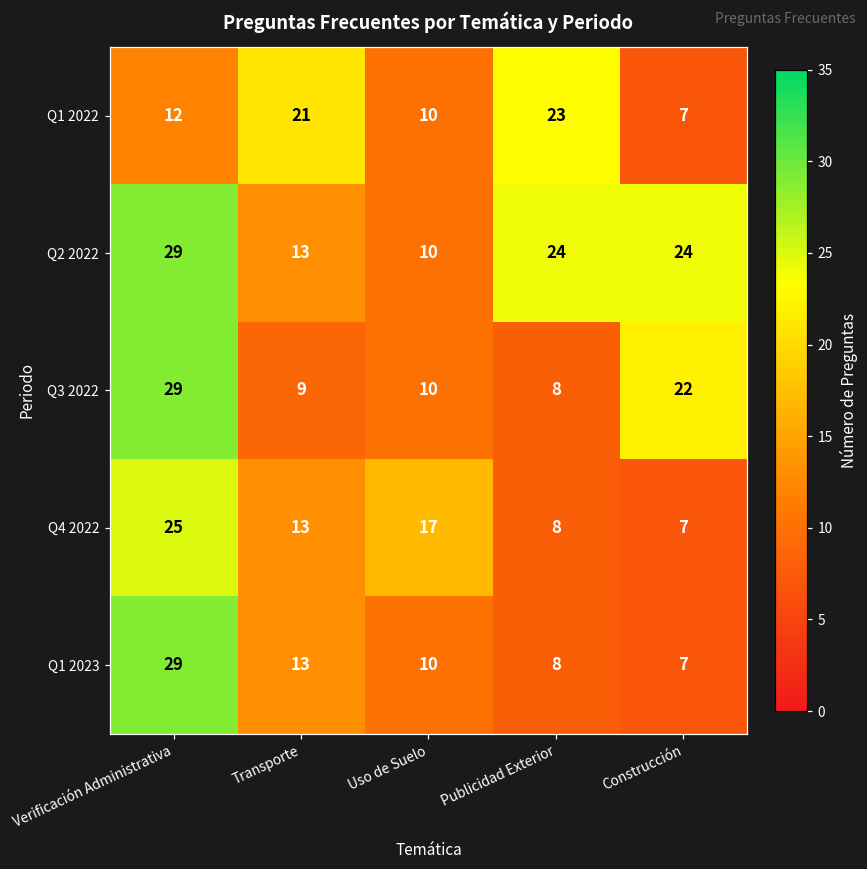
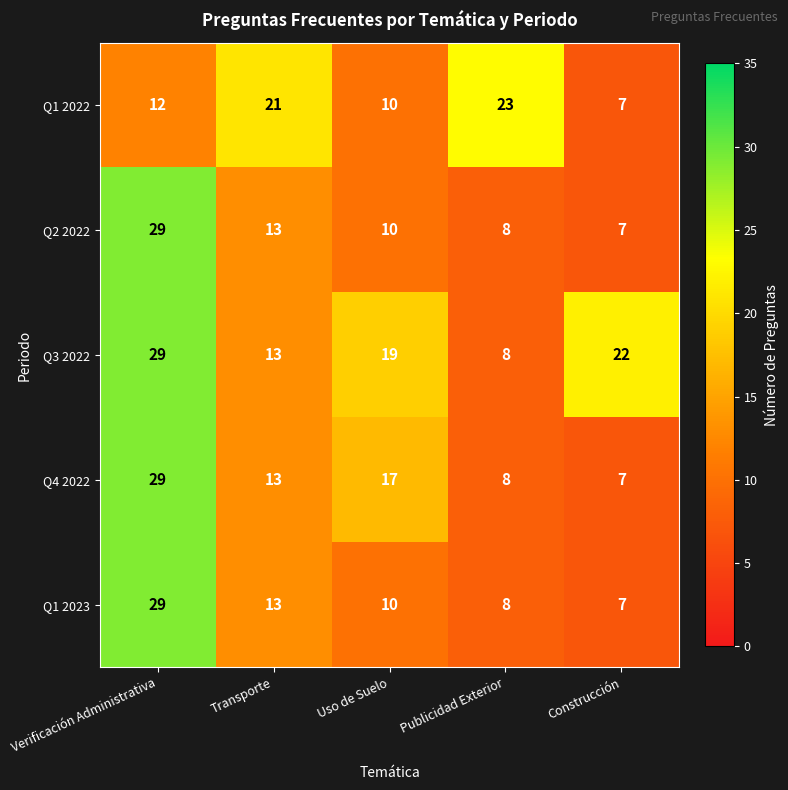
Q2 2022, Publicidad Exterior: 24 -> 8
Q2 2022, Construcción: 24 -> 7
Q3 2022, Transporte: 9 -> 13
Q3 2022, Uso de Suelo: 10 -> 19
Q4 2022, Verificación Administrativa: 25 -> 29
